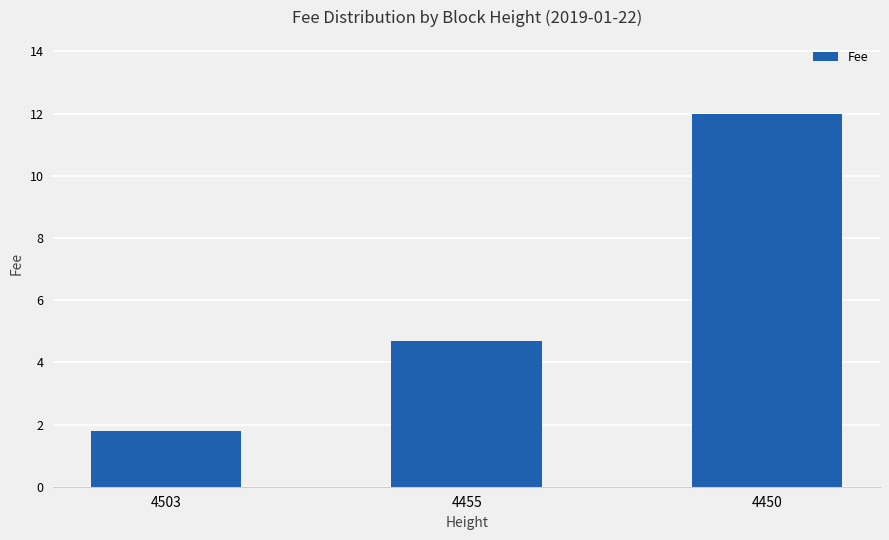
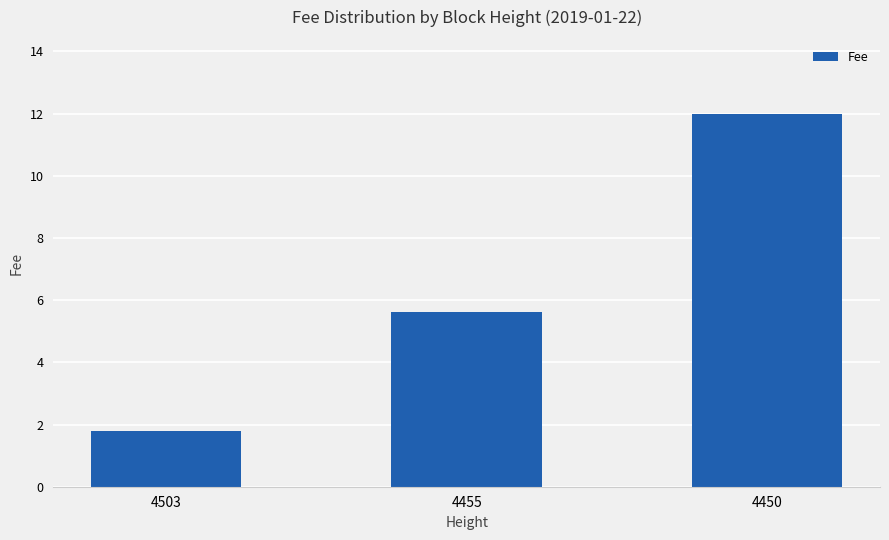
4455: 4.7 -> 5.6
